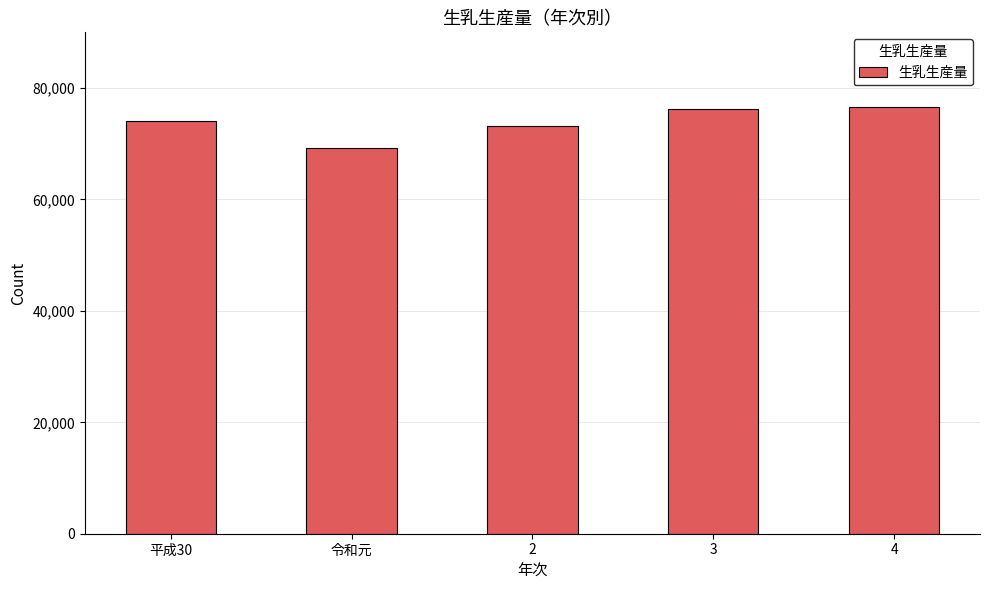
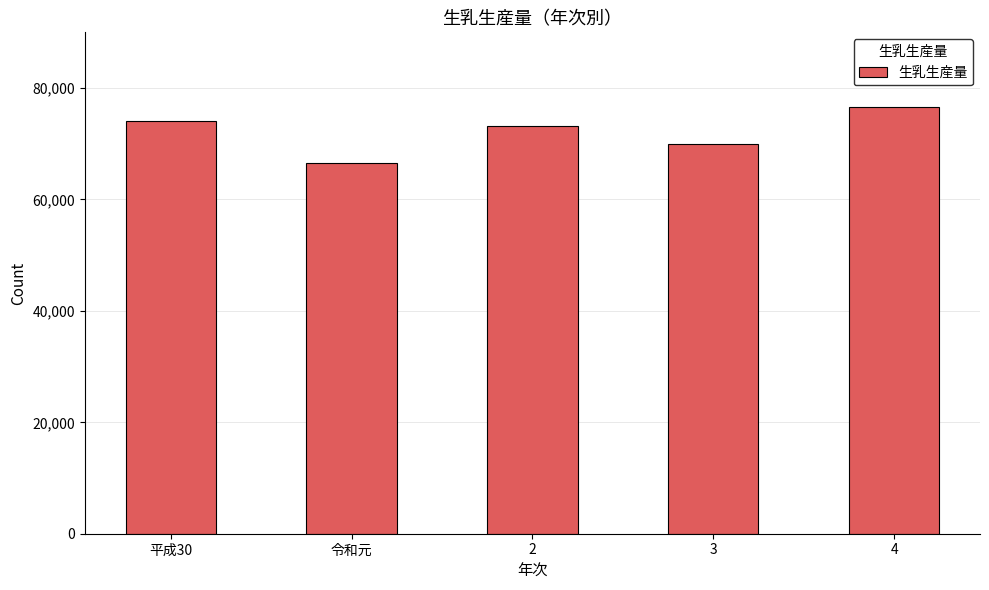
令和元: 69,000 -> 66,000
3: 76,000 -> 70,000
